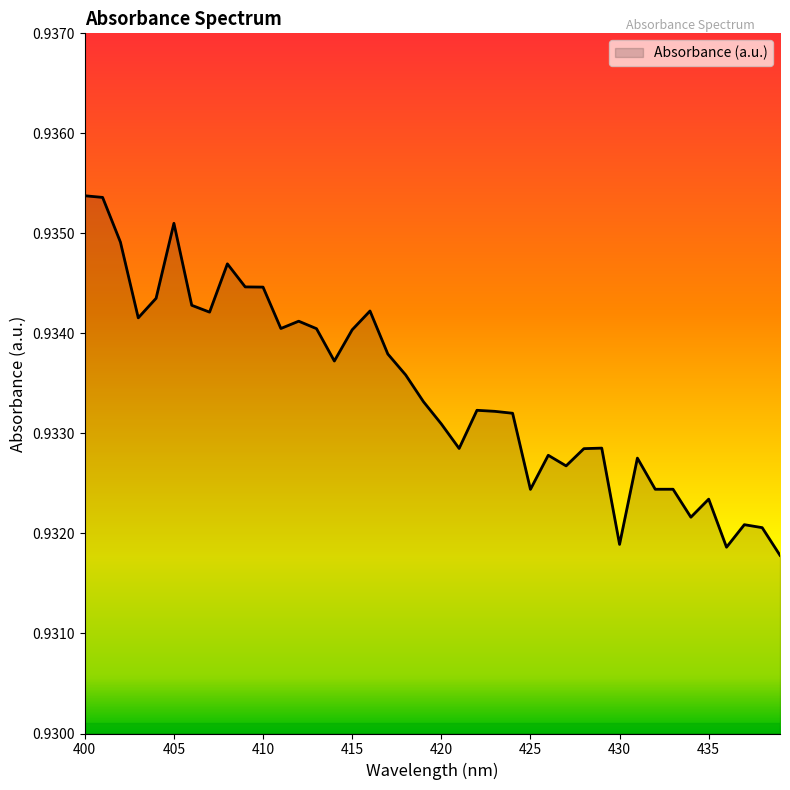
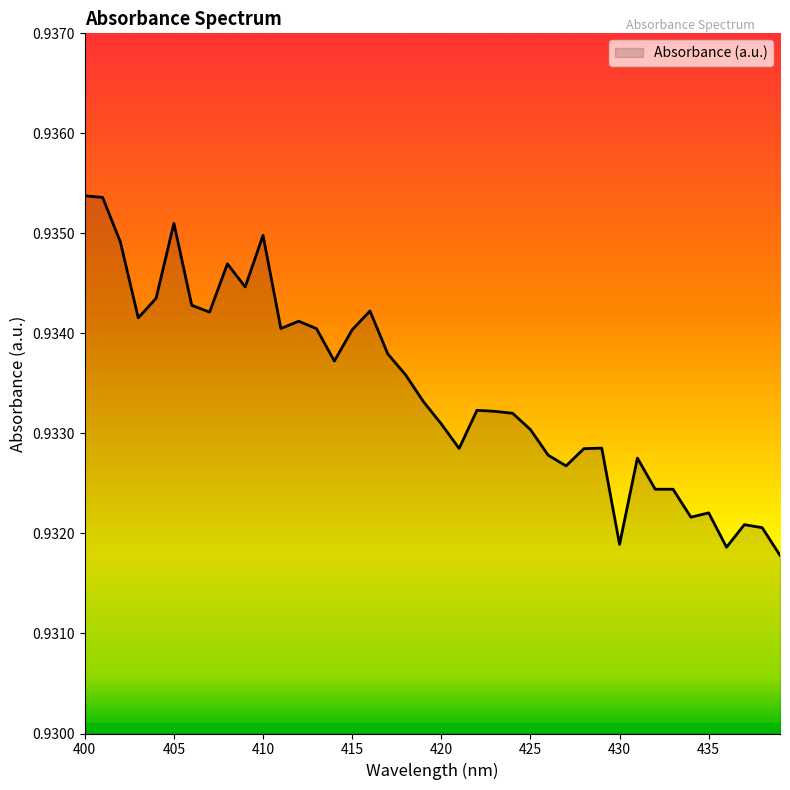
410: 0.93446 -> 0.93498
425: 0.93244 -> 0.93304
435: 0.93234 -> 0.93221
